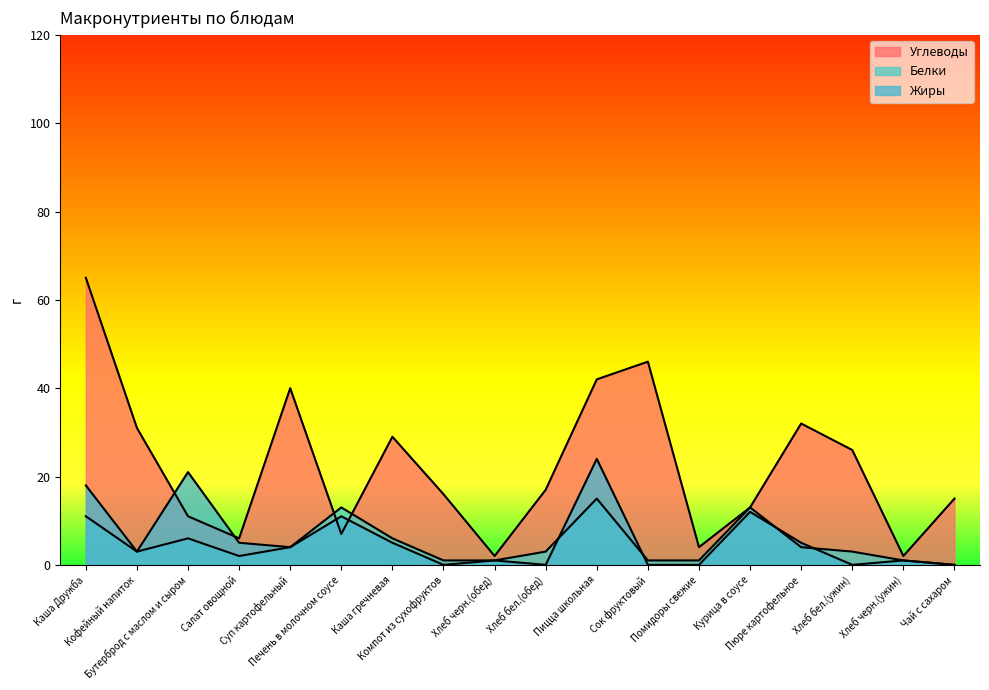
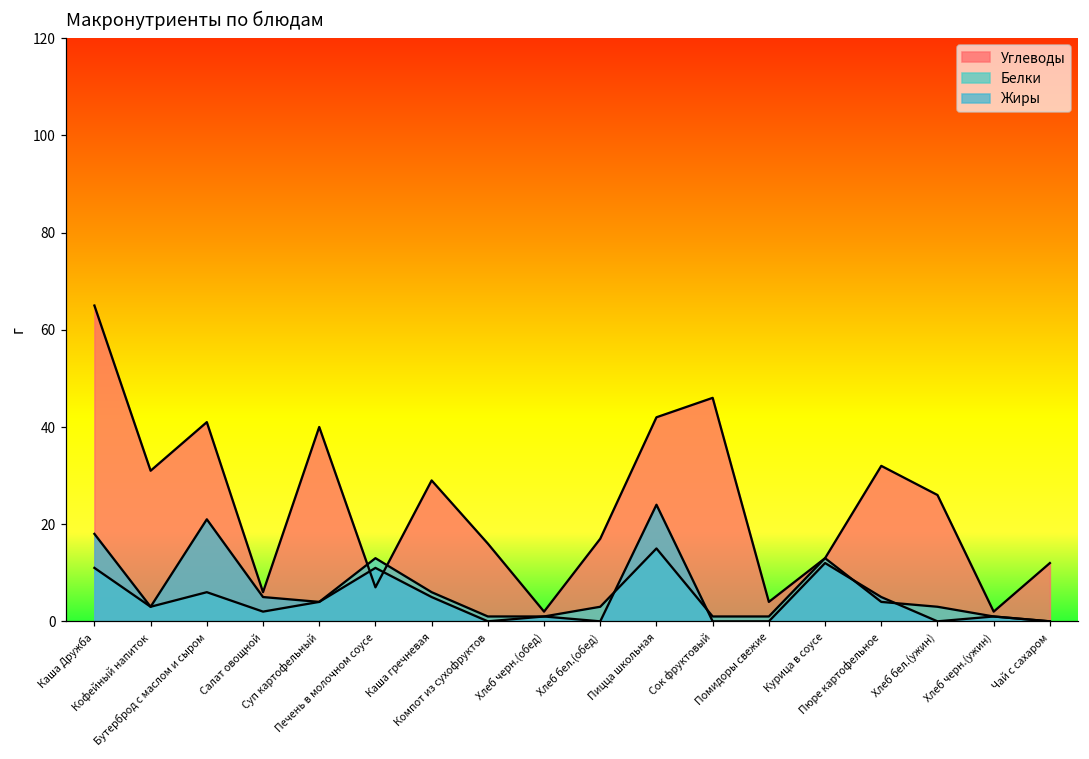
Углеводы, Бутерброд с маслом и сыром: 11 -> 41
Углеводы, Чай с сахаром: 15 -> 12
